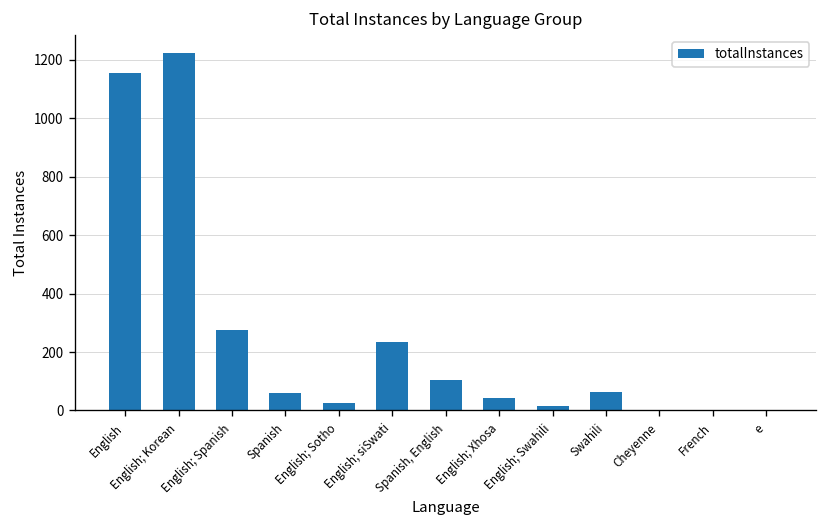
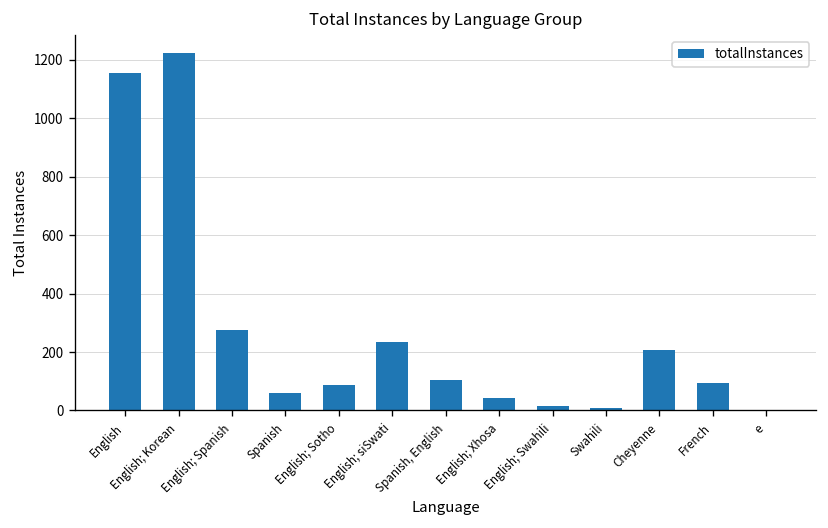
English; Sotho: 30 -> 90
Swahili: 60 -> 10
Cheyenne: 0 -> 210
French: 0 -> 90
